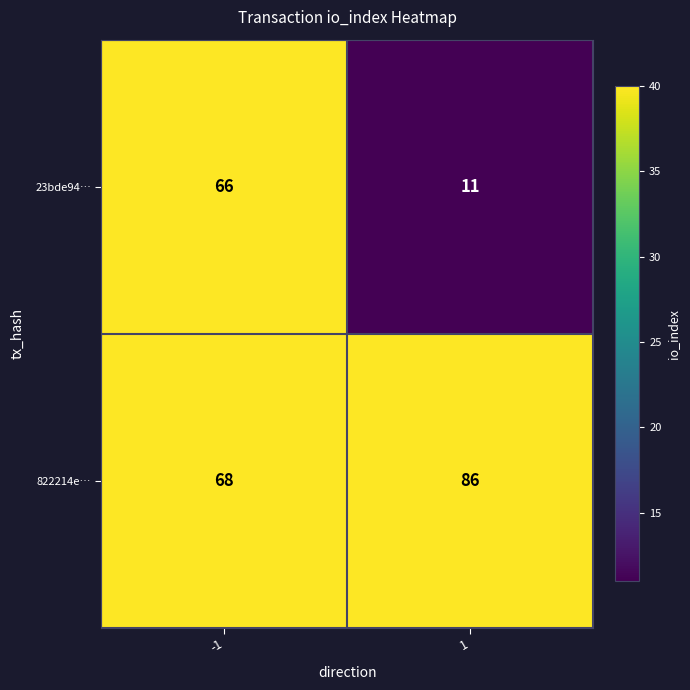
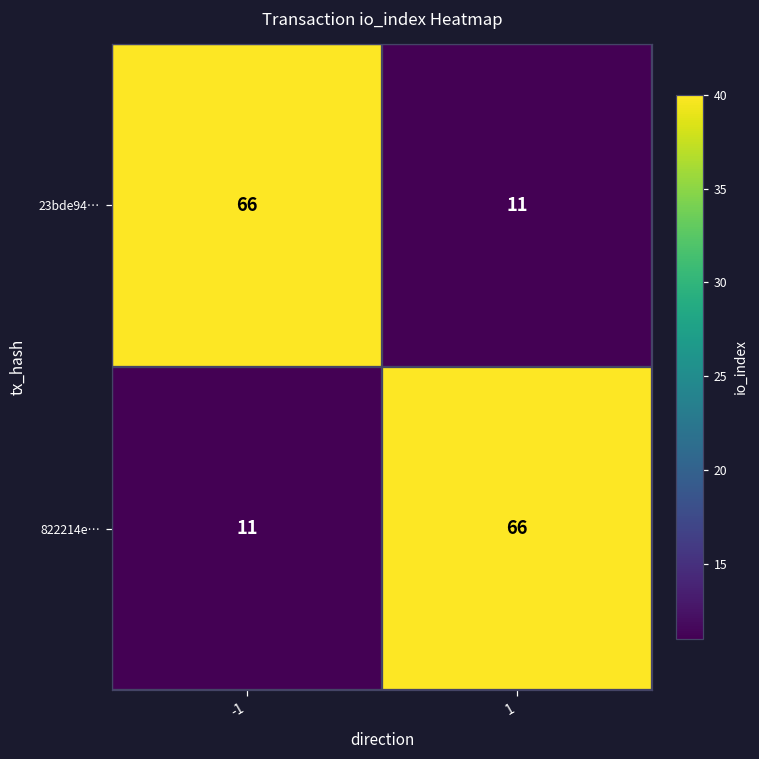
822214e…, -1: 68 -> 11
822214e…, 1: 86 -> 66
